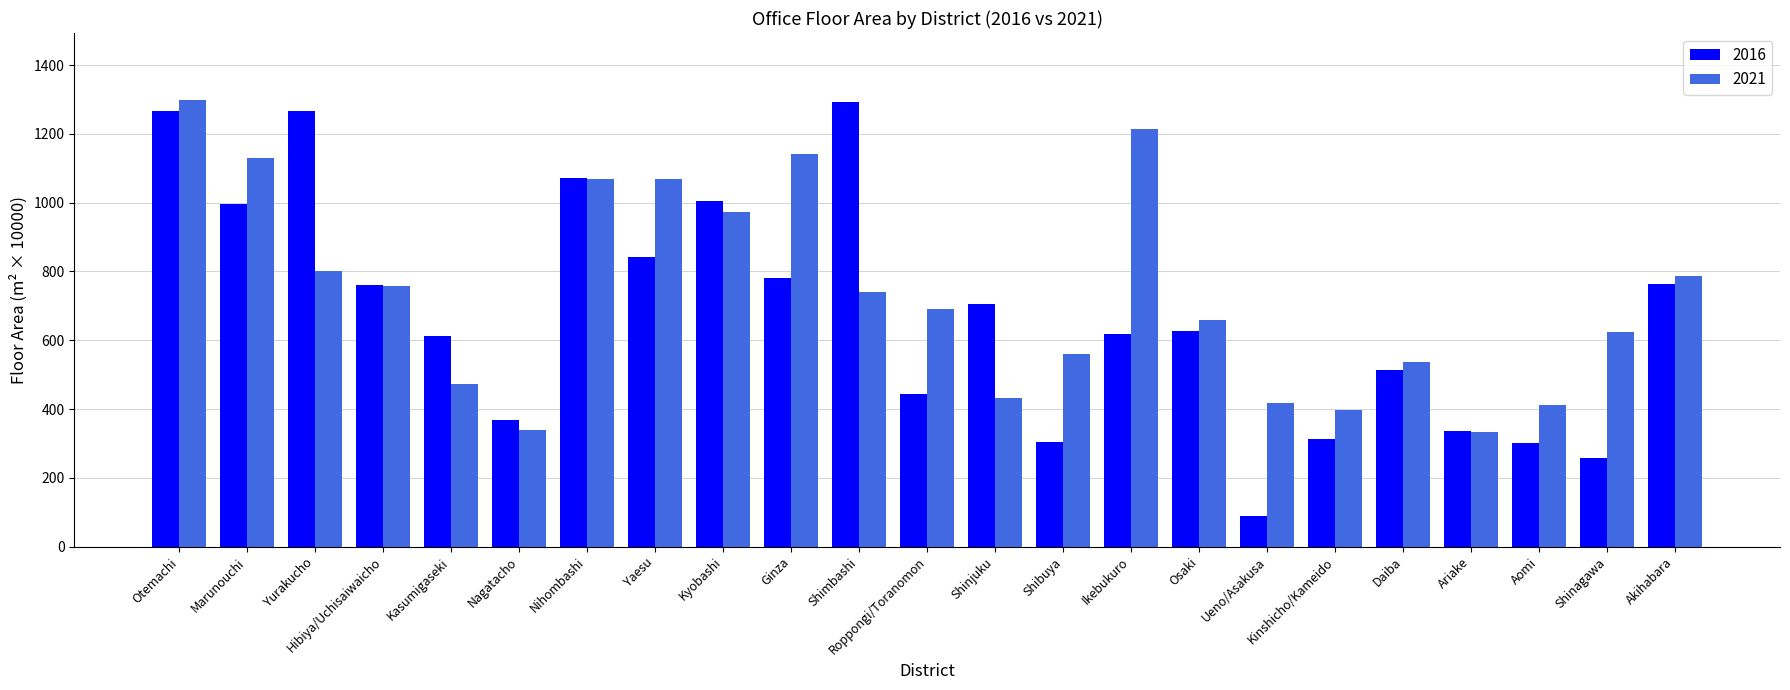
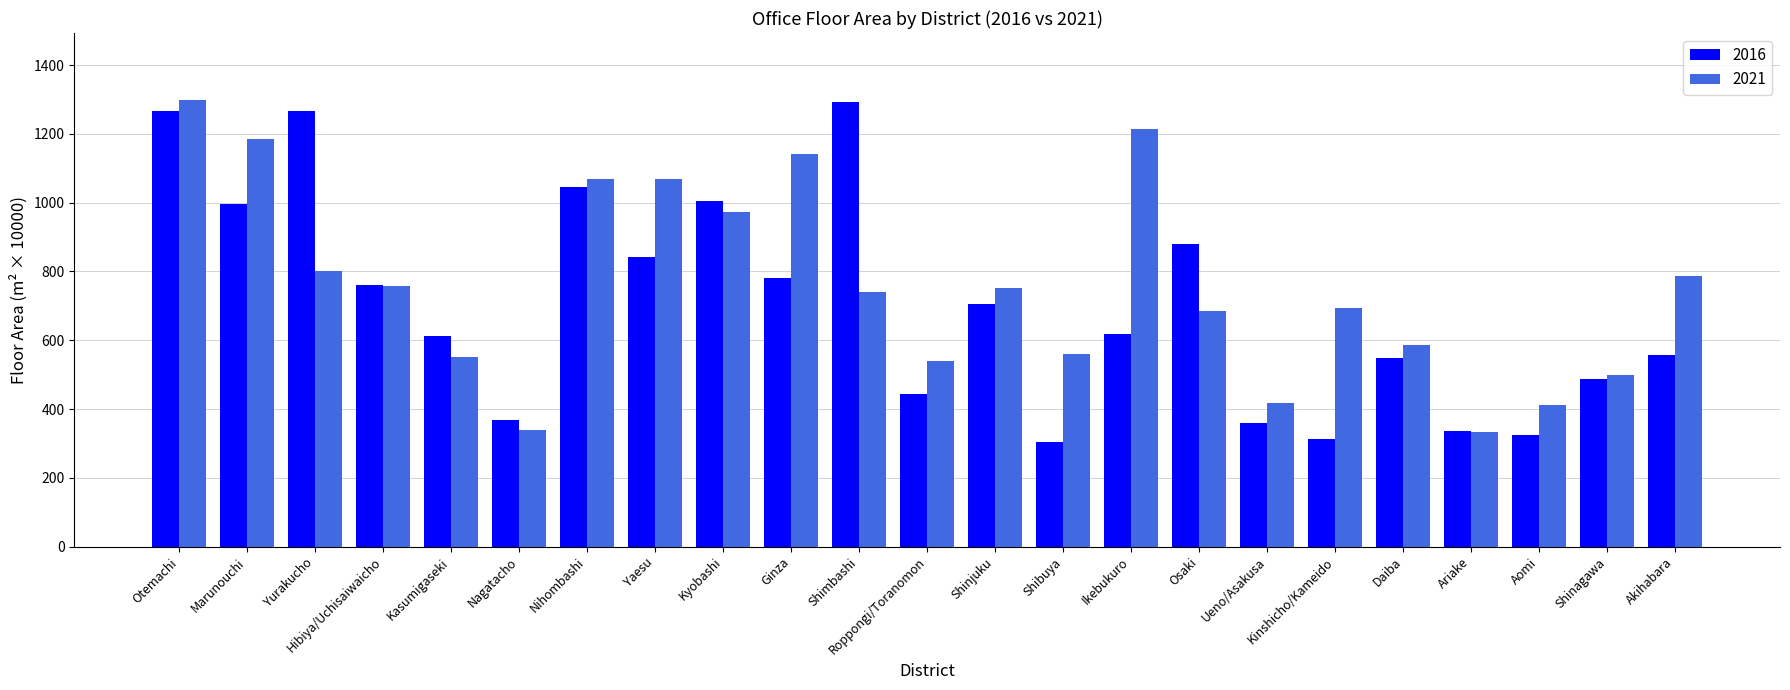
2021, Marunouchi: 1130 -> 1180
2021, Kasumigaseki: 470 -> 550
2016, Nihombashi: 1070 -> 1040
2021, Roppongi/Toranomon: 690 -> 540
2021, Shinjuku: 430 -> 750
2016, Osaki: 630 -> 880
2021, Osaki: 660 -> 690
2016, Ueno/Asakusa: 90 -> 360
2021, Kinshicho/Kameido: 400 -> 690
2016, Daiba: 510 -> 550
2021, Daiba: 540 -> 590
2016, Aomi: 300 -> 330
2016, Shinagawa: 260 -> 490
2021, Shinagawa: 620 -> 500
2016, Akihabara: 760 -> 560
